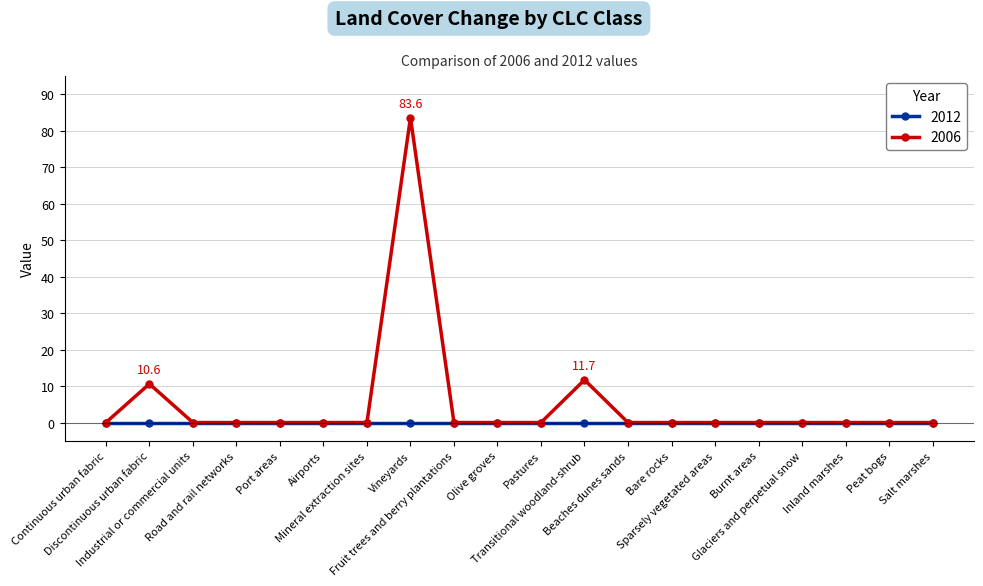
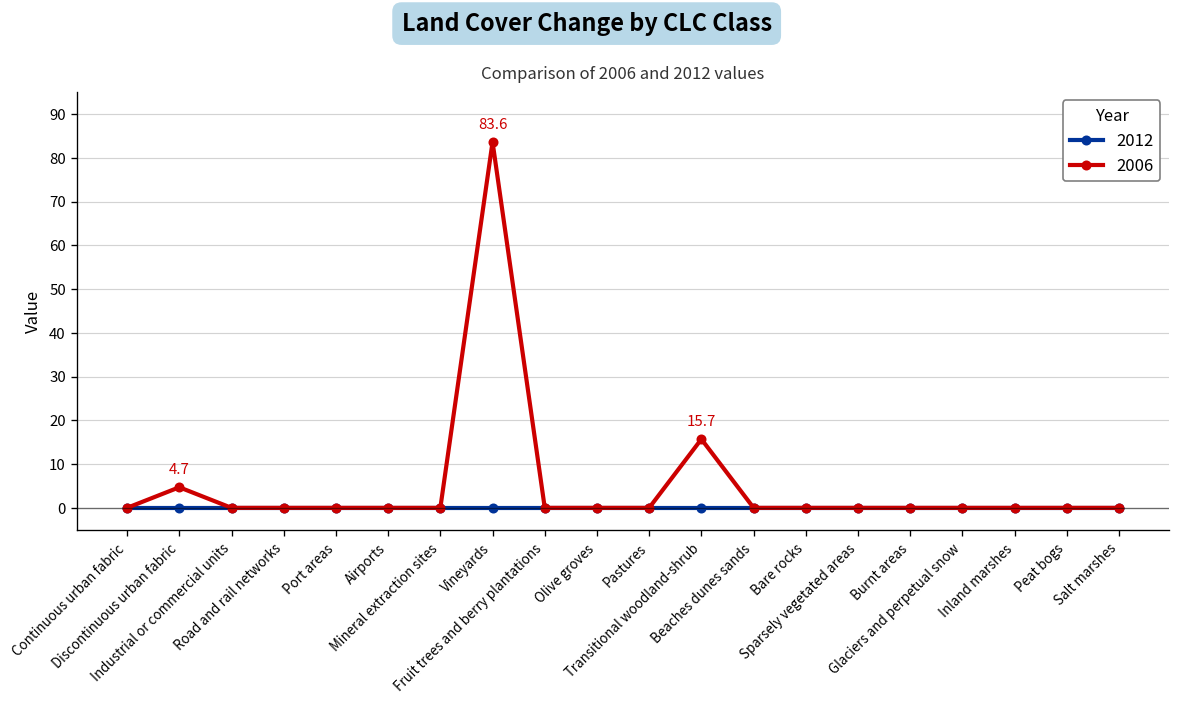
2006, Discontinuous urban fabric: 10.6 -> 4.7
2006, Transitional woodland-shrub: 11.7 -> 15.7
